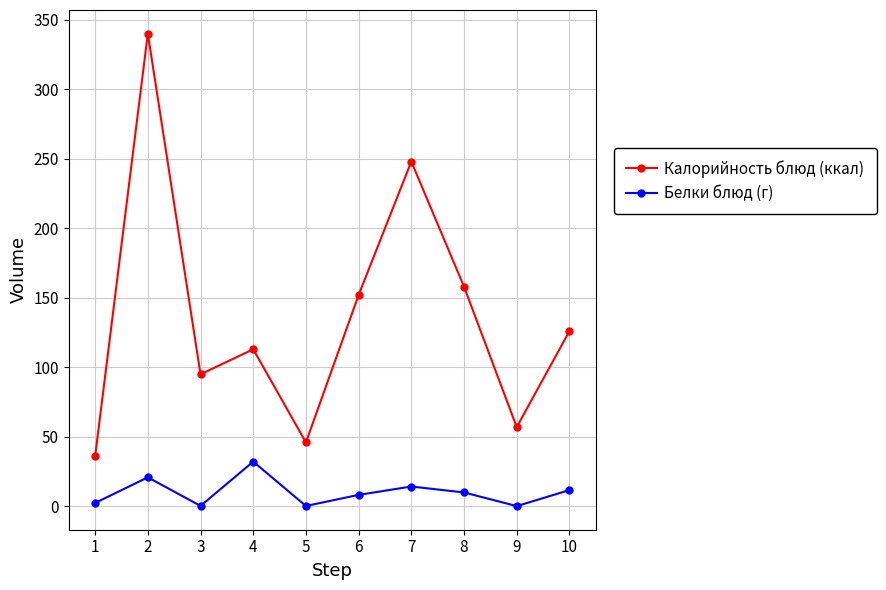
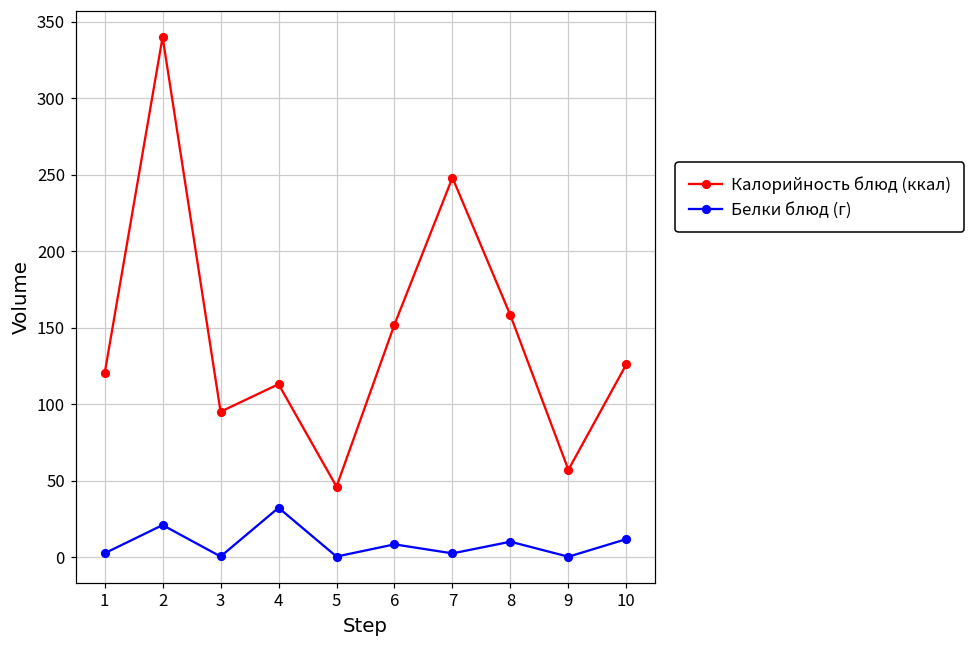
Калорийность блюд (ккал), 1: 36 -> 120
Белки блюд (г), 7: 14 -> 2
